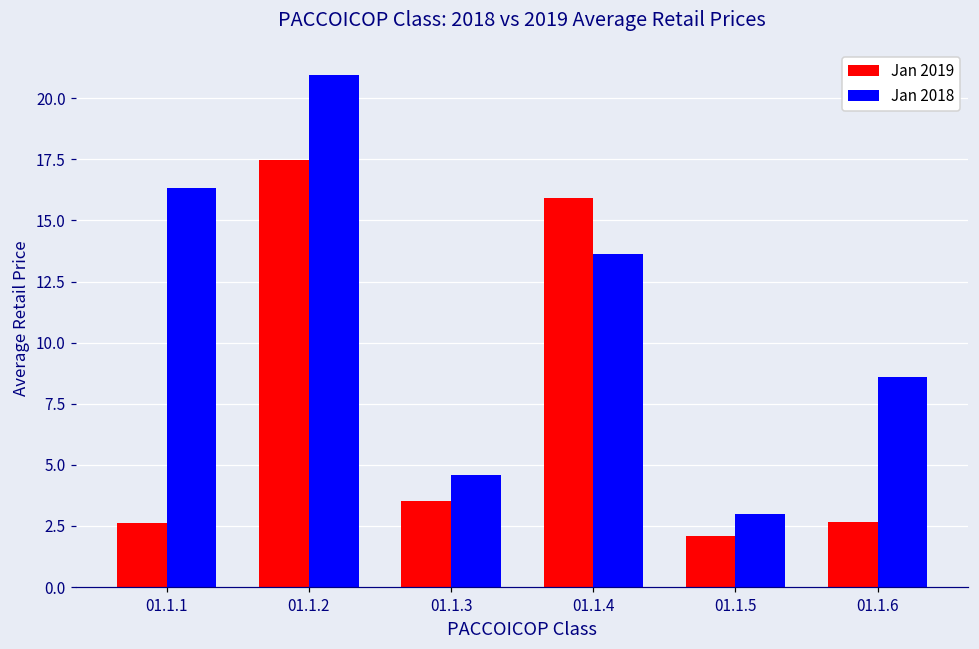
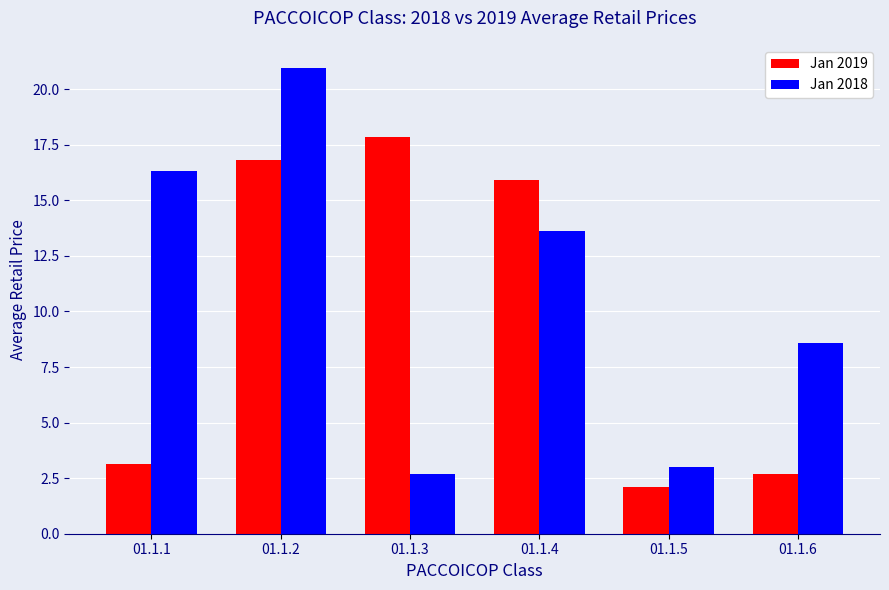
Jan 2019, 01.1.1: 2.6 -> 3.1
Jan 2019, 01.1.2: 17.5 -> 16.8
Jan 2019, 01.1.3: 3.5 -> 17.9
Jan 2018, 01.1.3: 4.6 -> 2.7
